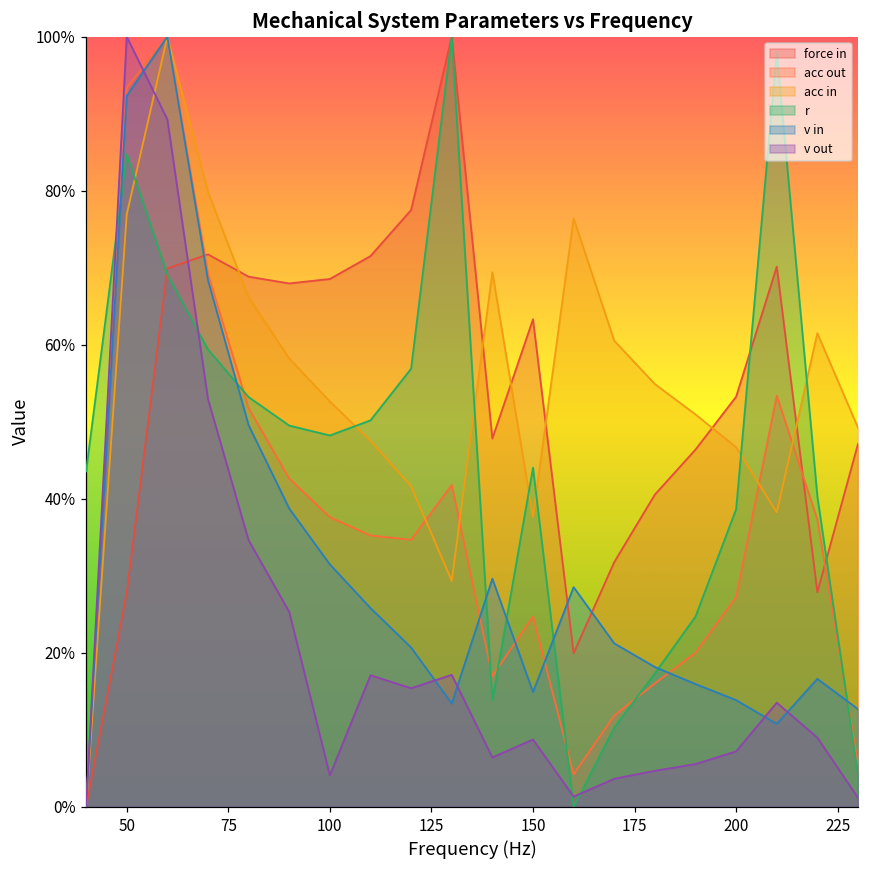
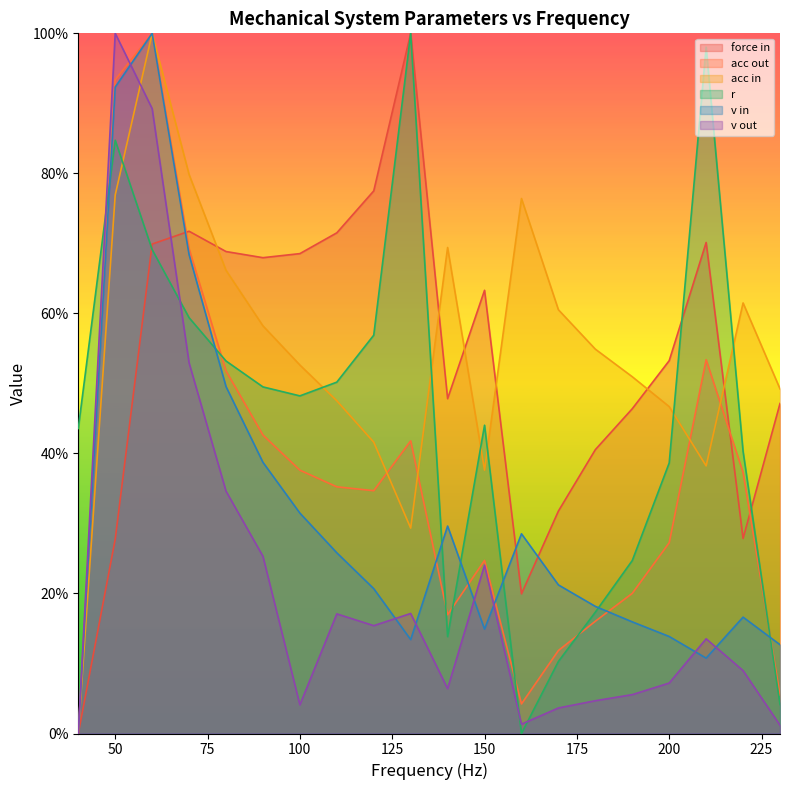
v out, 150: 9% -> 24%
